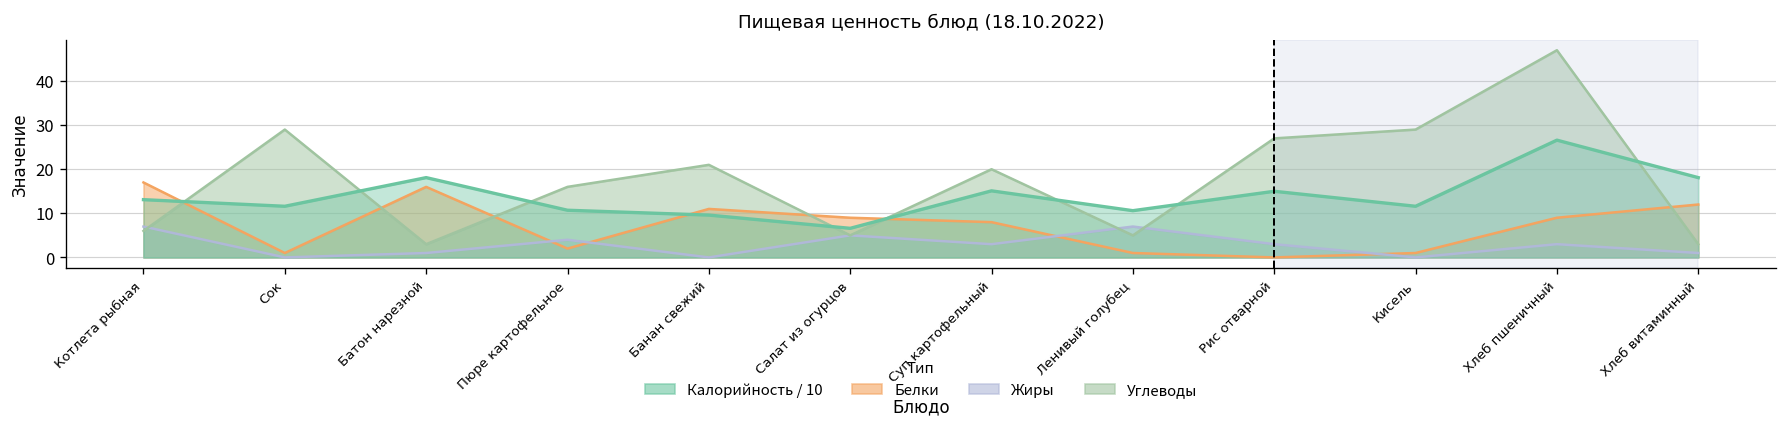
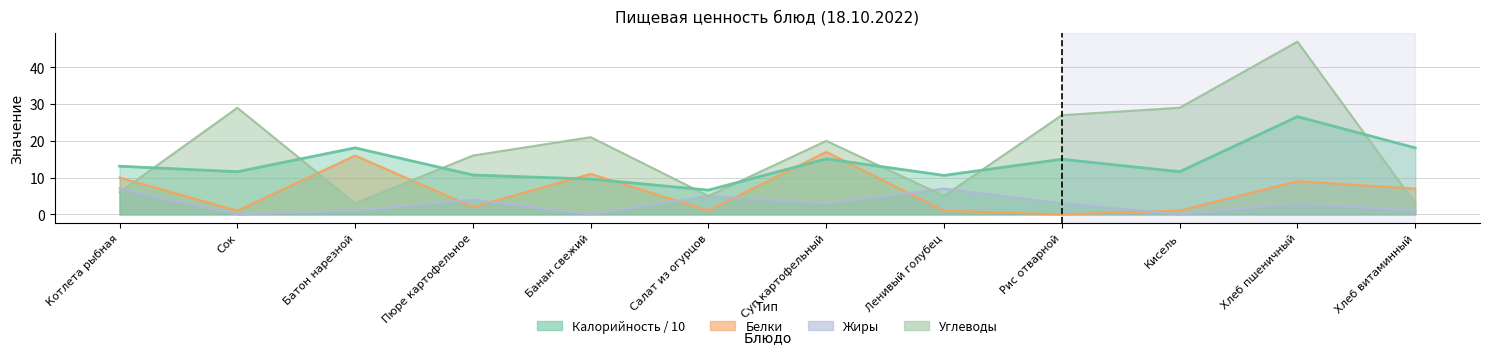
Белки, Котлета рыбная: 17 -> 10
Белки, Салат из огурцов: 9 -> 1
Белки, Суп картофельный: 8 -> 17
Белки, Хлеб витаминный: 12 -> 7
